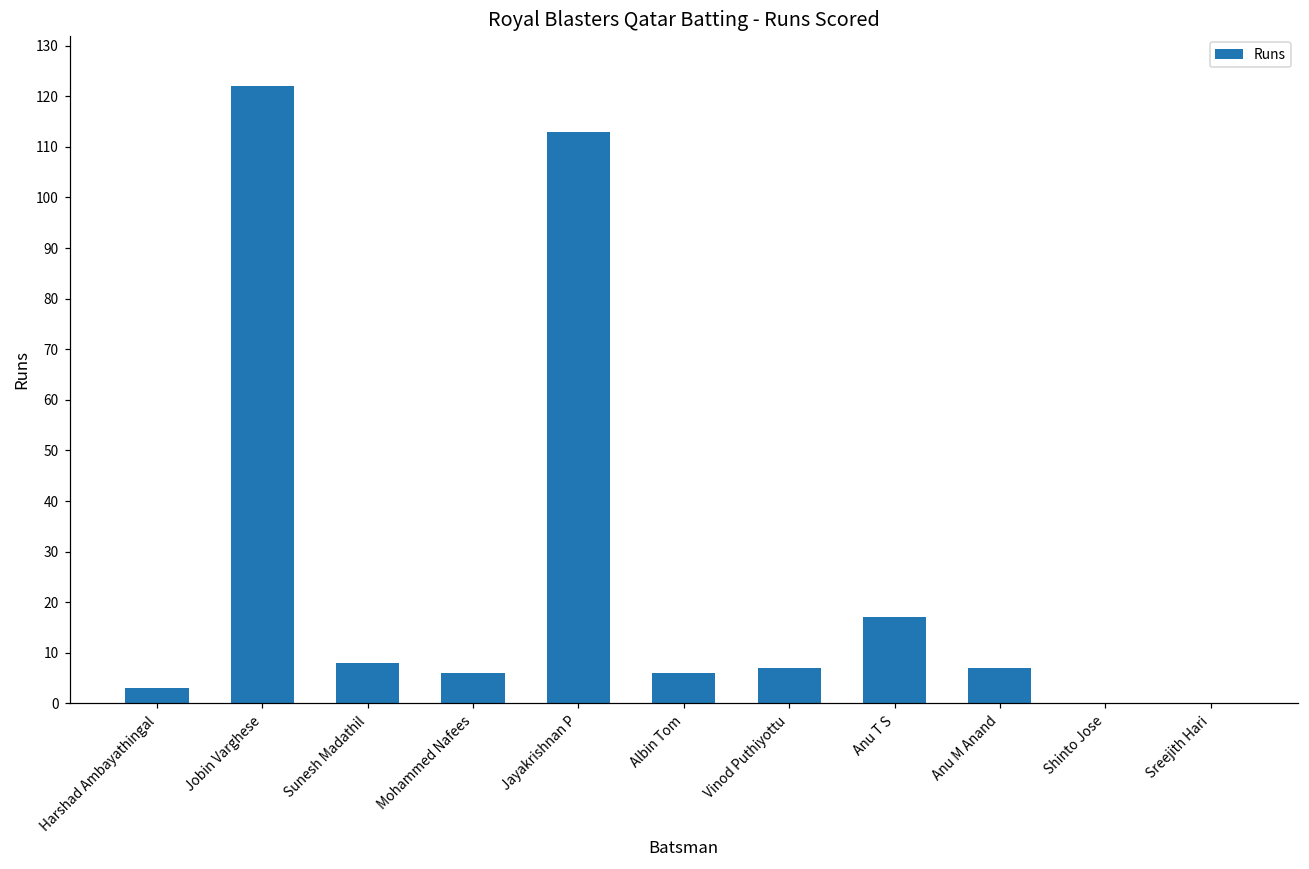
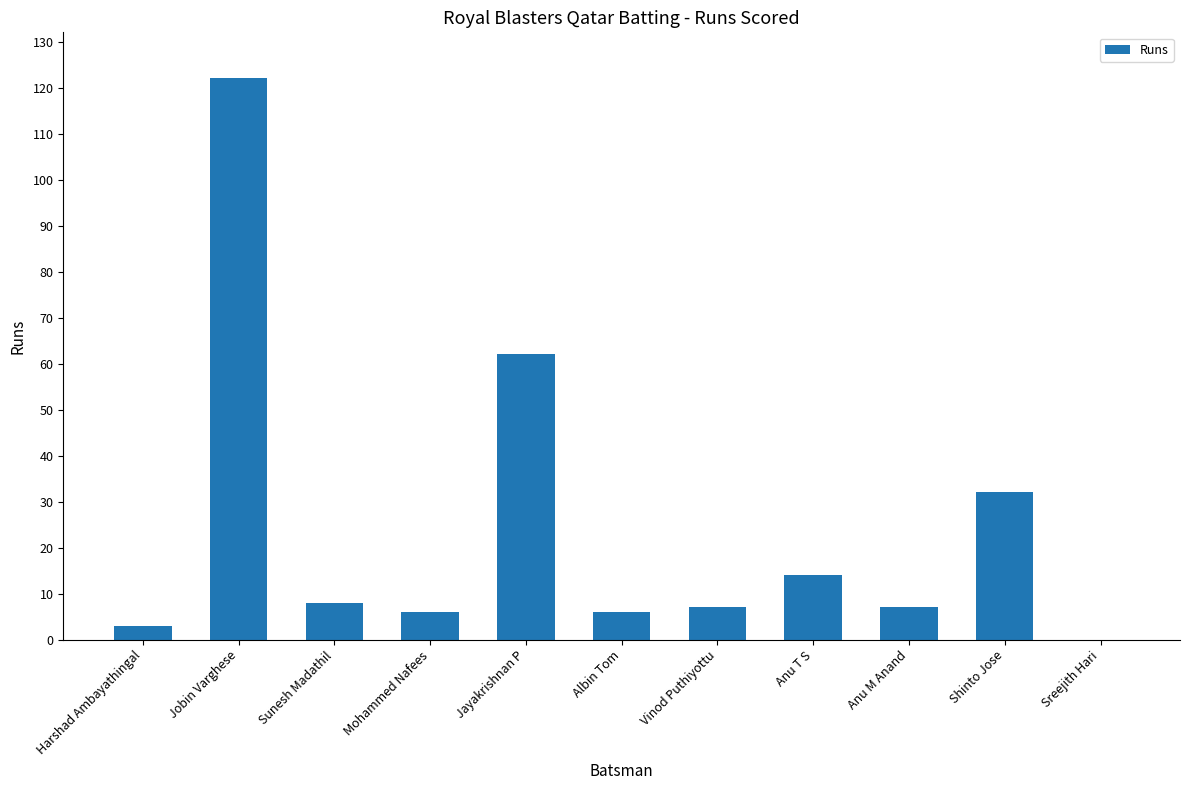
Jayakrishnan P: 113 -> 62
Anu T S: 17 -> 14
Shinto Jose: 0 -> 32
